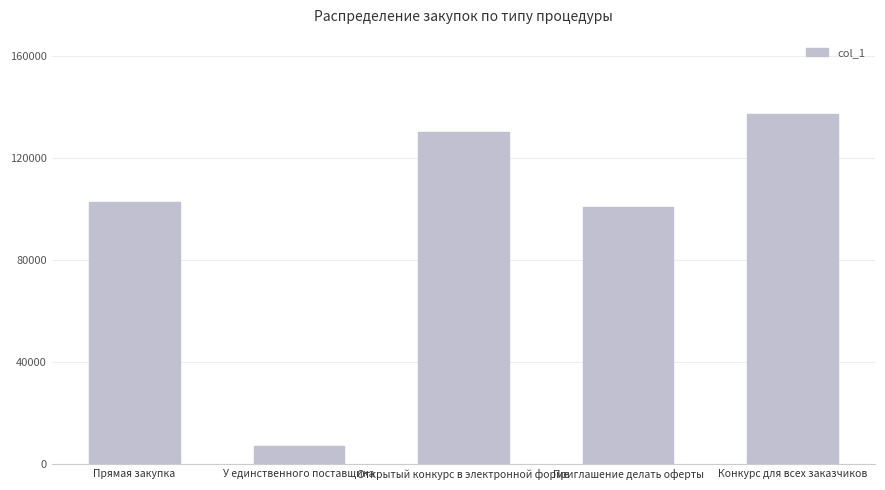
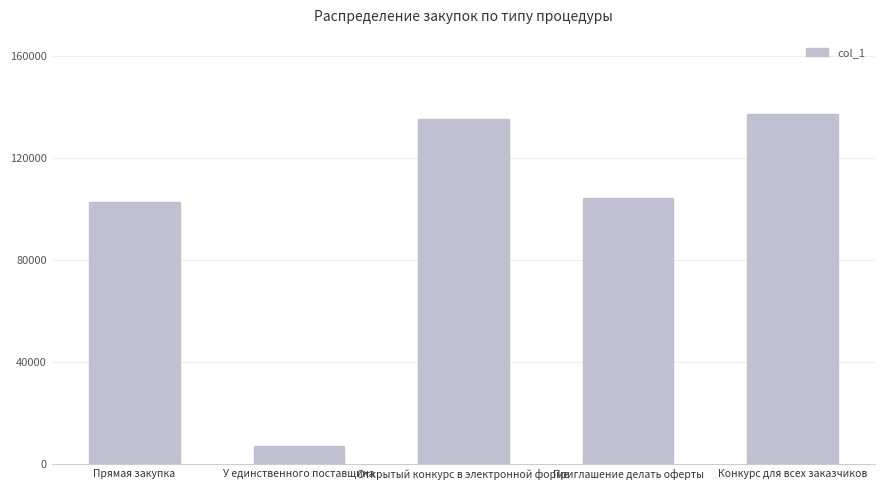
Открытый конкурс в электронной форме: 130000 -> 135000
Приглашение делать оферты: 101000 -> 104000
